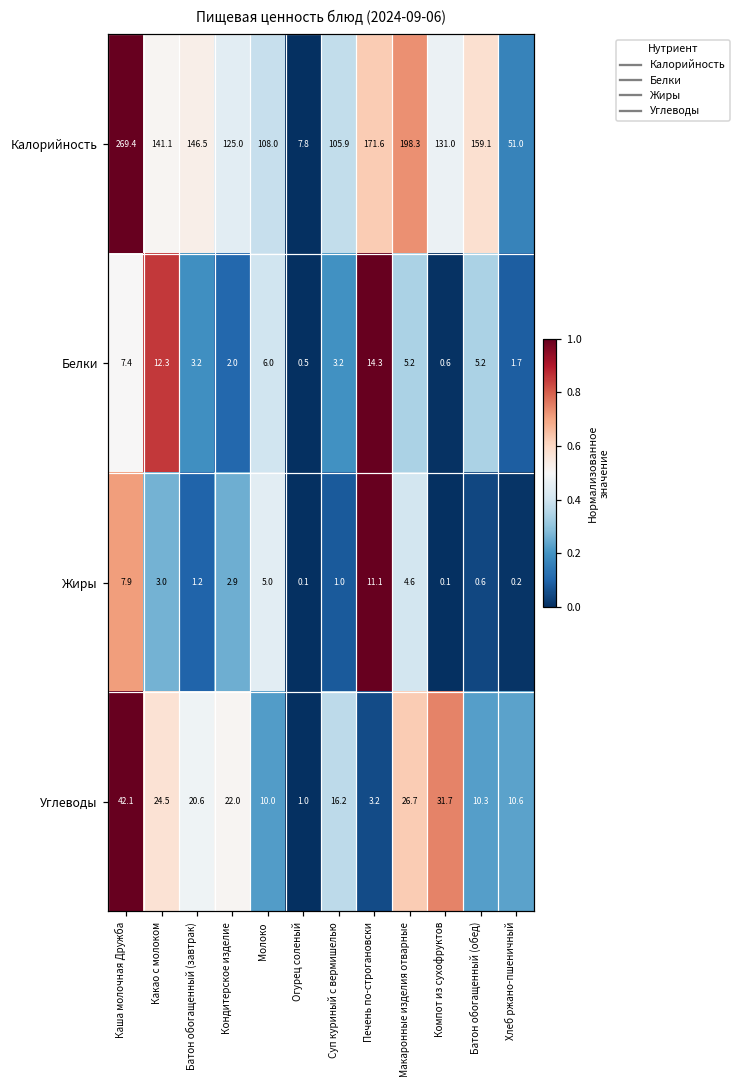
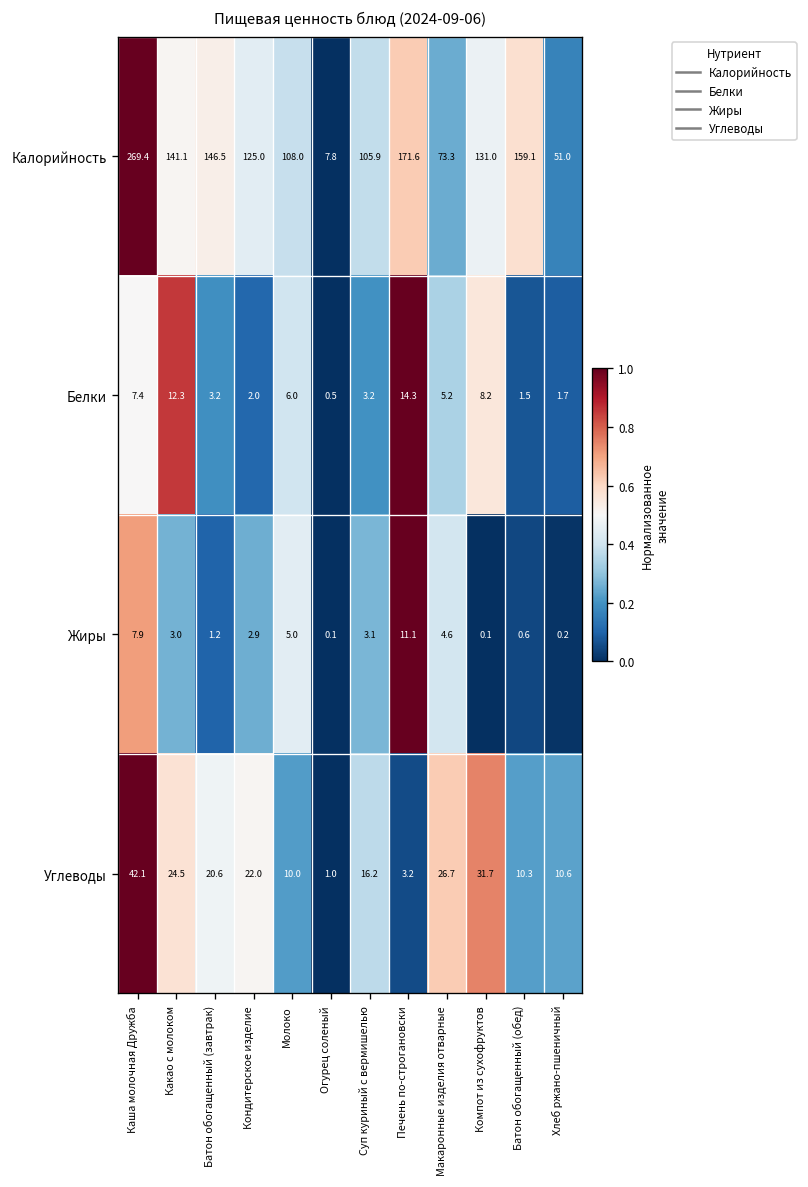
Калорийность, Макаронные изделия отварные: 198.3 -> 73.3
Белки, Компот из сухофруктов: 0.6 -> 8.2
Белки, Батон обогащенный (обед): 5.2 -> 1.5
Жиры, Суп куриный с вермишелью: 1.0 -> 3.1
